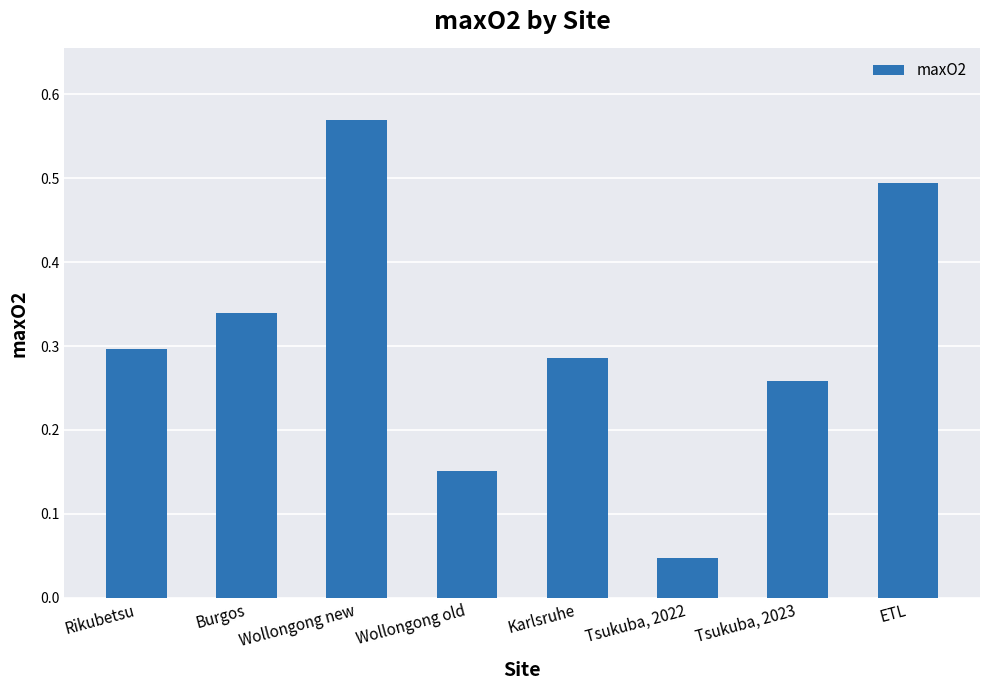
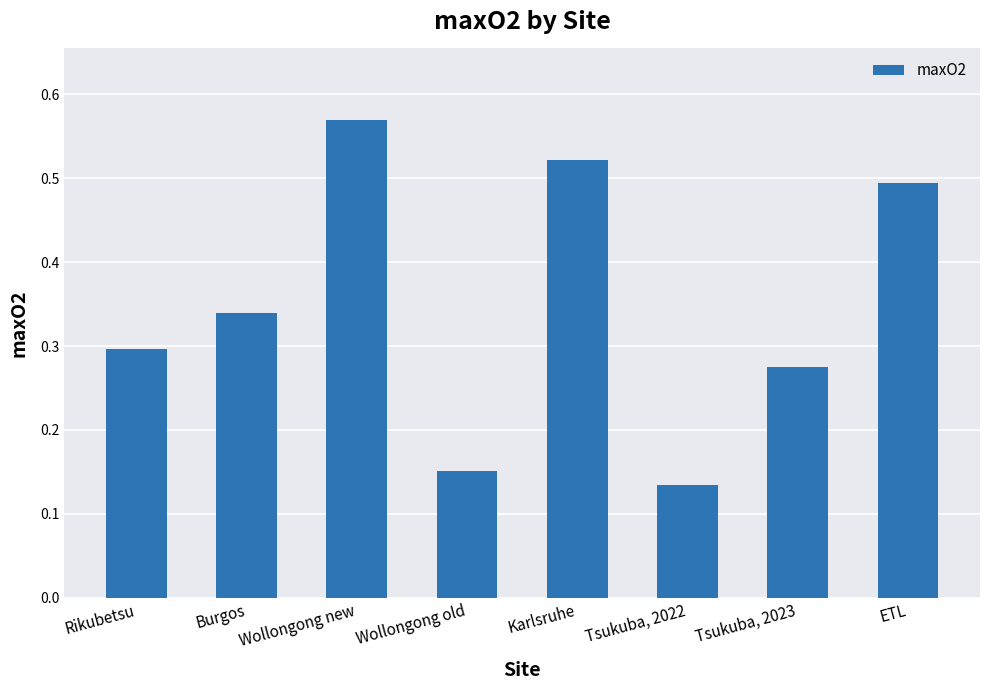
Karlsruhe: 0.29 -> 0.52
Tsukuba, 2022: 0.05 -> 0.13
Tsukuba, 2023: 0.26 -> 0.28
